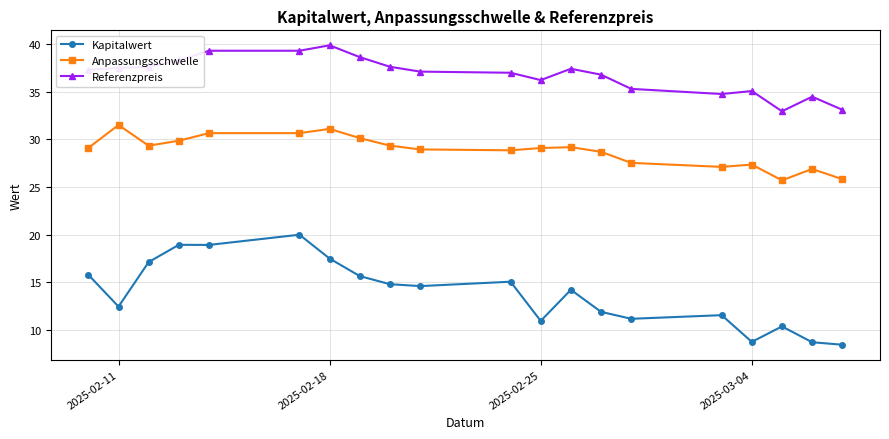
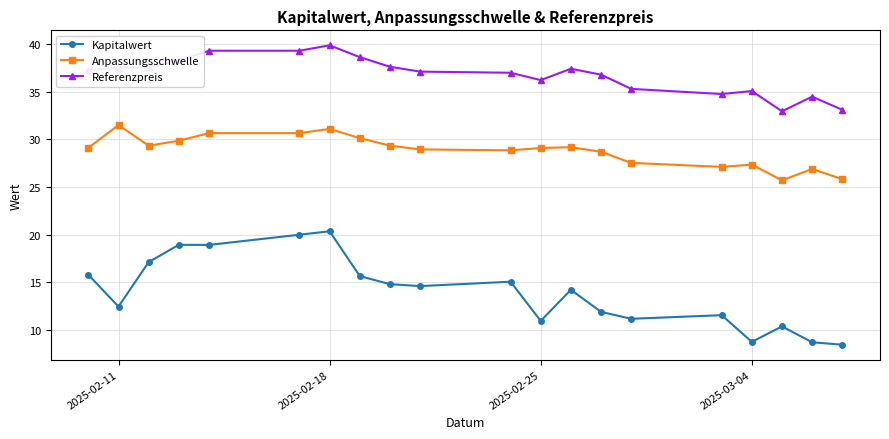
Kapitalwert, 2025-02-18: 17 -> 20
